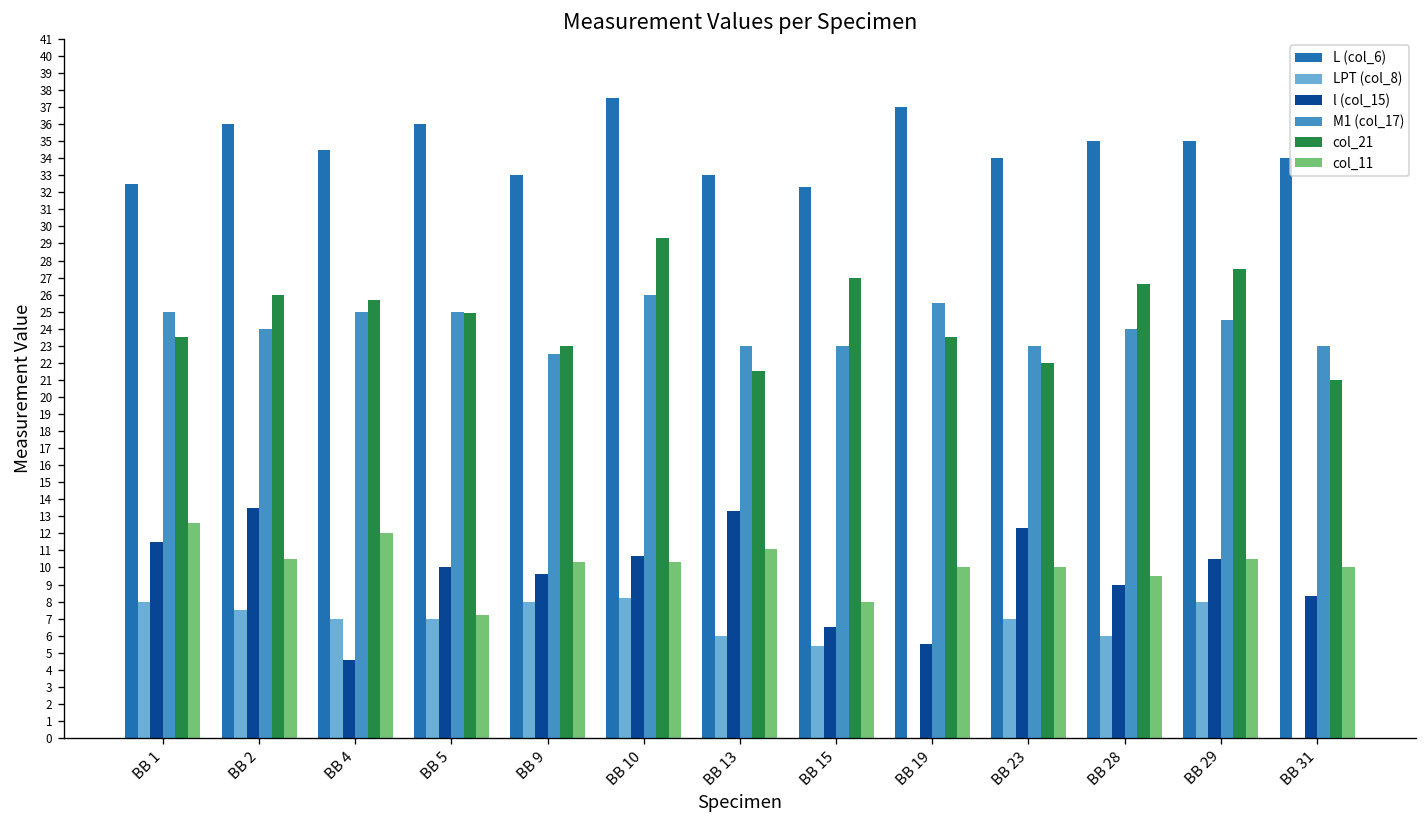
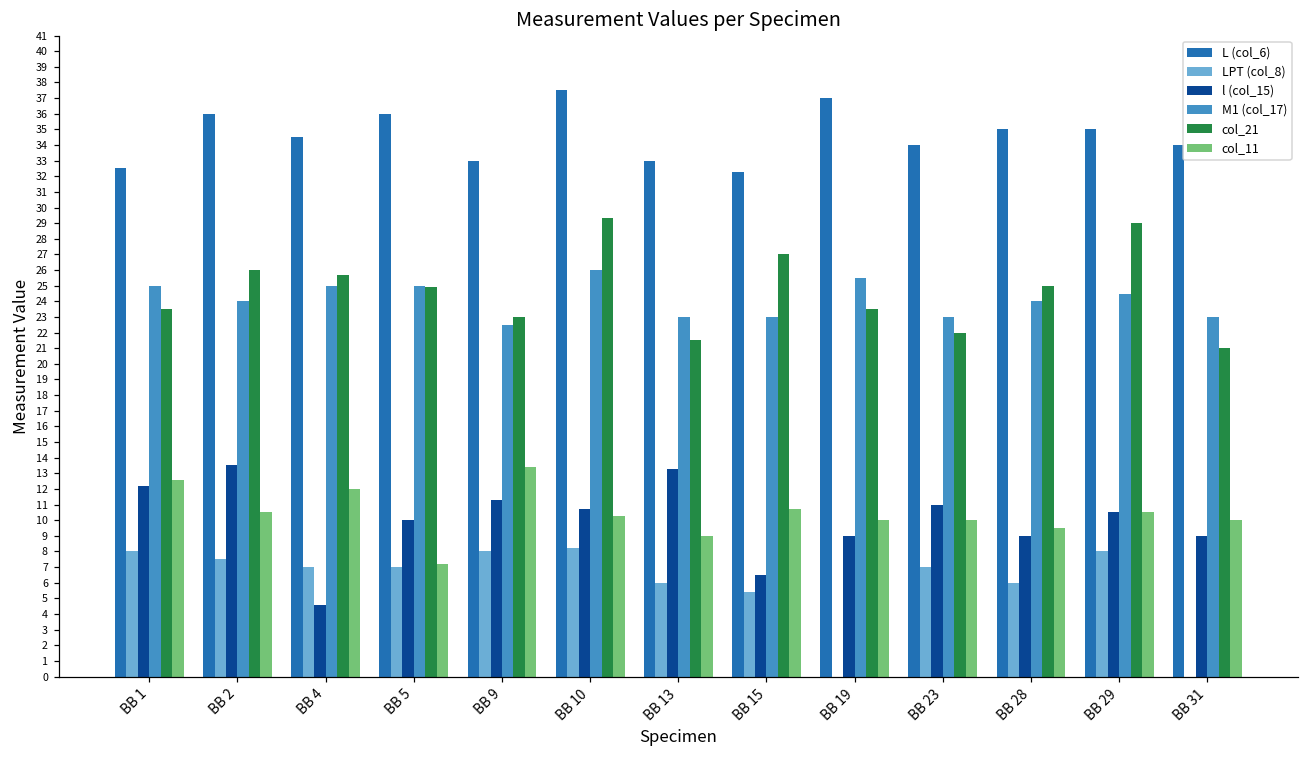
l (col_15), BB 1: 11.5 -> 12.2
l (col_15), BB 9: 9.6 -> 11.3
col_11, BB 9: 10.3 -> 13.4
col_11, BB 13: 11.1 -> 9.0
col_11, BB 15: 8.0 -> 10.7
l (col_15), BB 19: 5.5 -> 9.0
l (col_15), BB 23: 12.3 -> 11.0
col_21, BB 28: 26.6 -> 25.0
col_21, BB 29: 27.5 -> 29.0
l (col_15), BB 31: 8.3 -> 9.0
